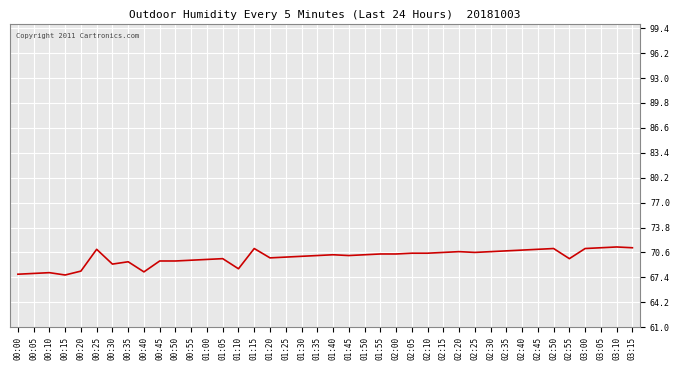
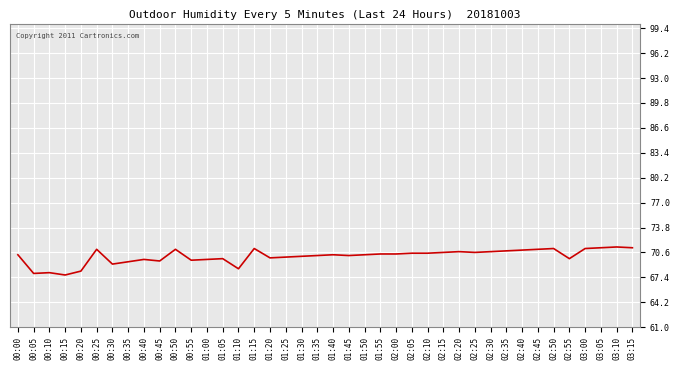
00:00: 68 -> 70
00:40: 68 -> 70
00:50: 70 -> 71
